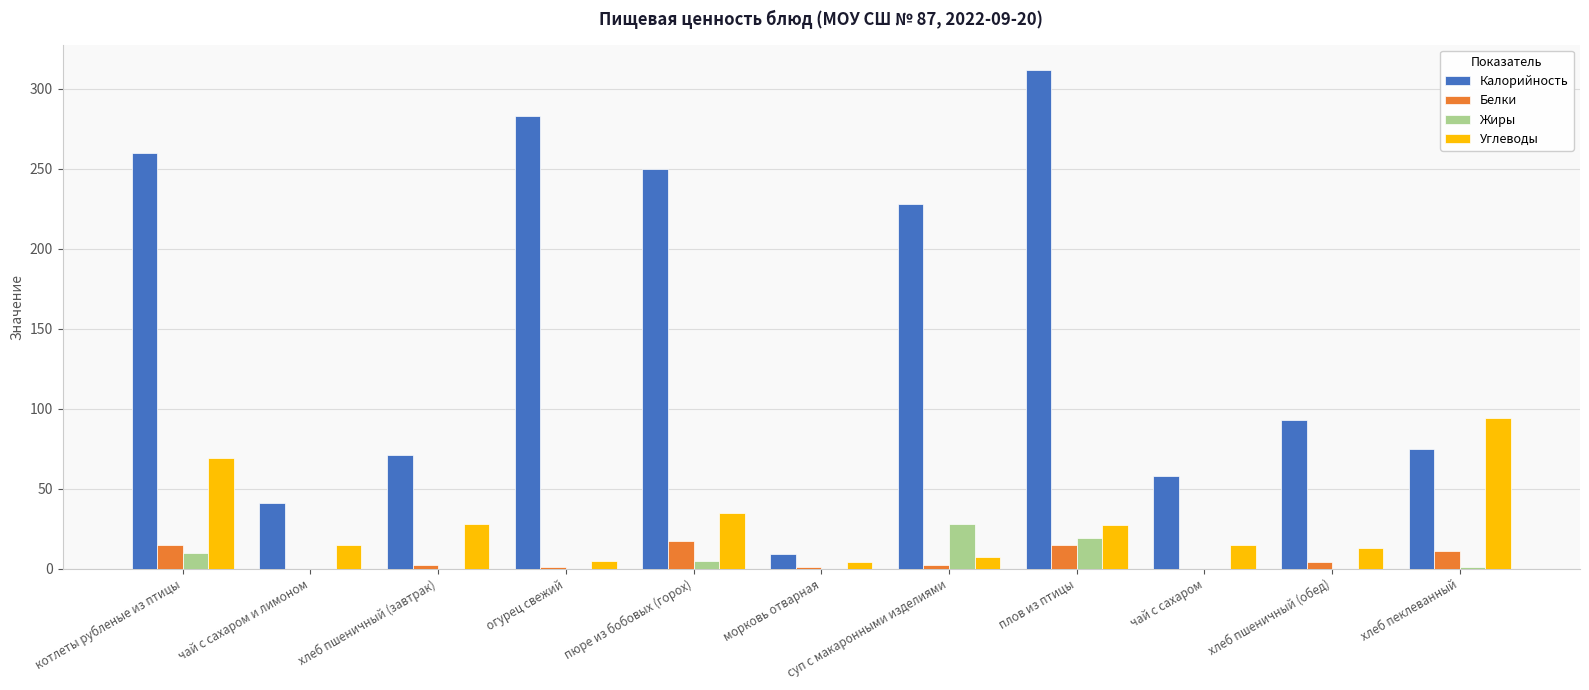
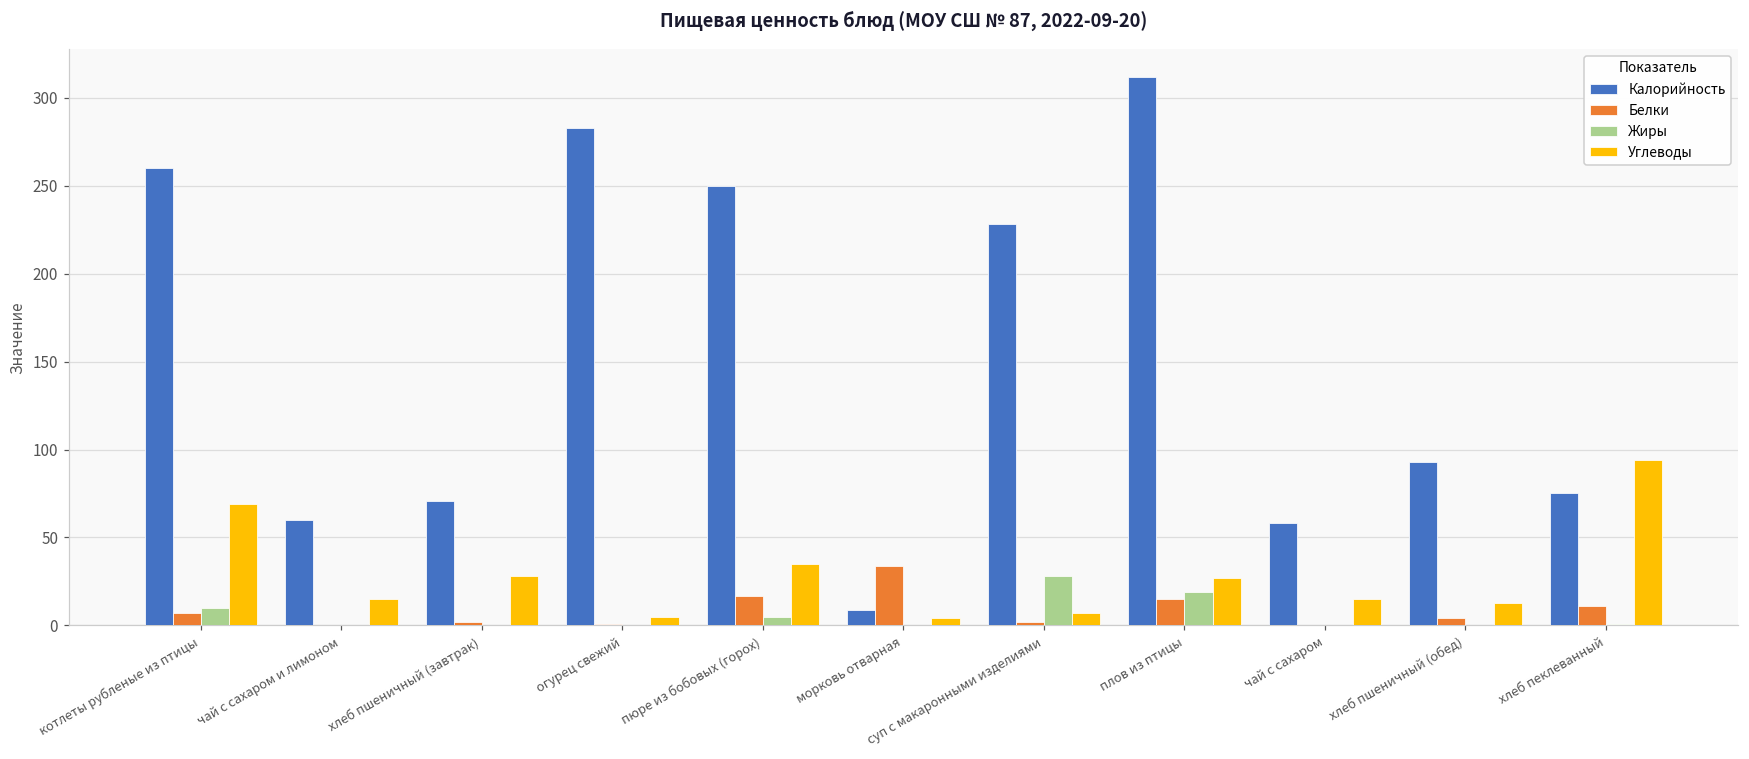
Белки, котлеты рубленые из птицы: 15 -> 7
Калорийность, чай с сахаром и лимоном: 41 -> 60
Белки, морковь отварная: 1 -> 34
